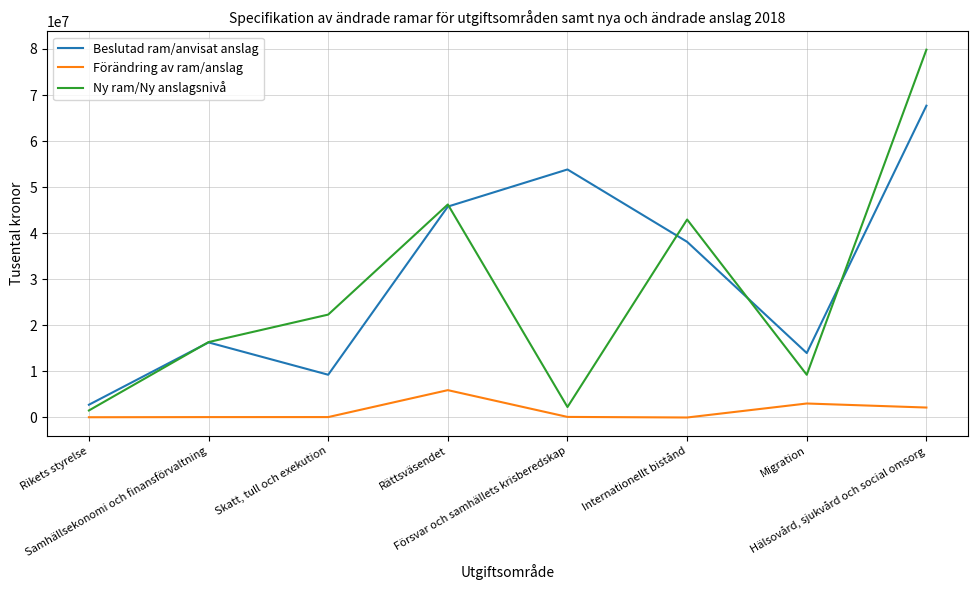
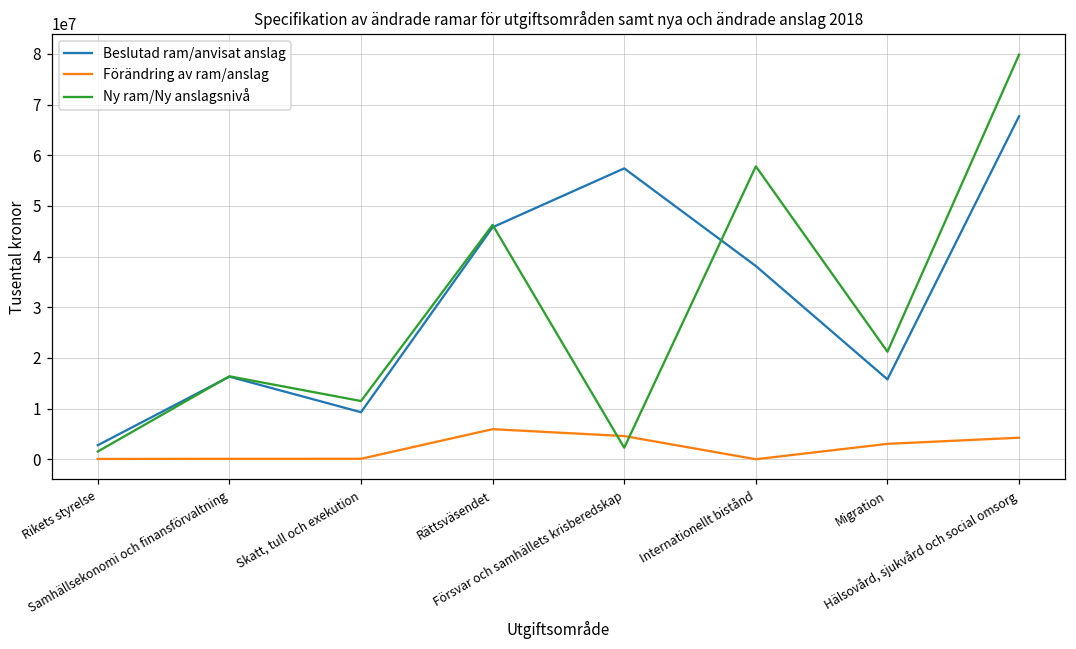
Ny ram/Ny anslagsnivå, Skatt, tull och exekution: 22000000 -> 11000000
Beslutad ram/anvisat anslag, Försvar och samhällets krisberedskap: 54000000 -> 57000000
Förändring av ram/anslag, Försvar och samhällets krisberedskap: 0 -> 5000000
Ny ram/Ny anslagsnivå, Internationellt bistånd: 43000000 -> 58000000
Beslutad ram/anvisat anslag, Migration: 14000000 -> 16000000
Ny ram/Ny anslagsnivå, Migration: 9000000 -> 21000000
Förändring av ram/anslag, Hälsovård, sjukvård och social omsorg: 2000000 -> 4000000
